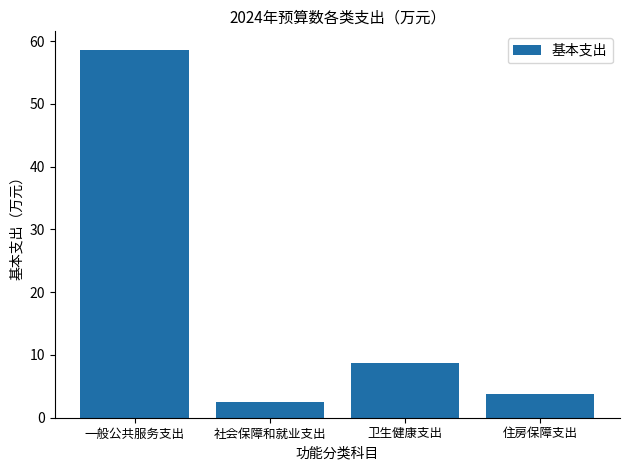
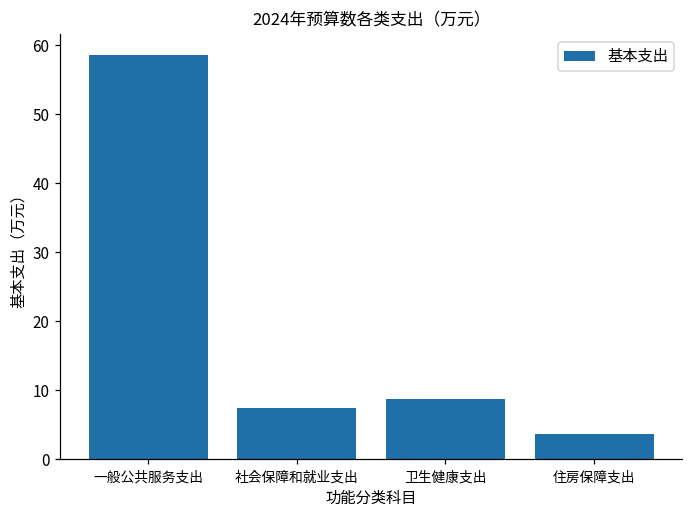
社会保障和就业支出: 2 -> 7
